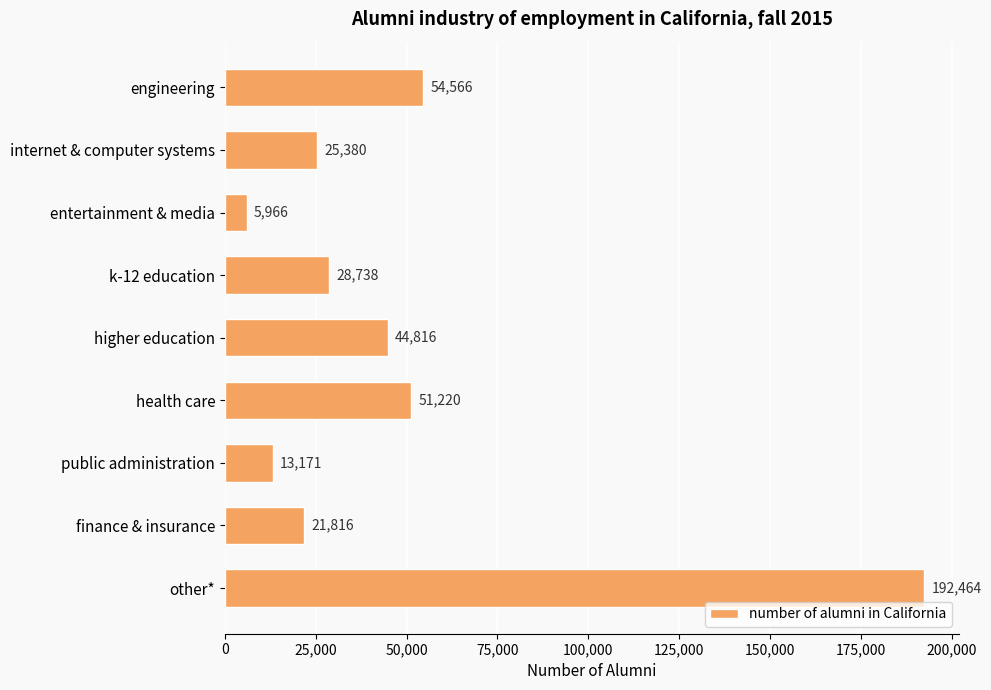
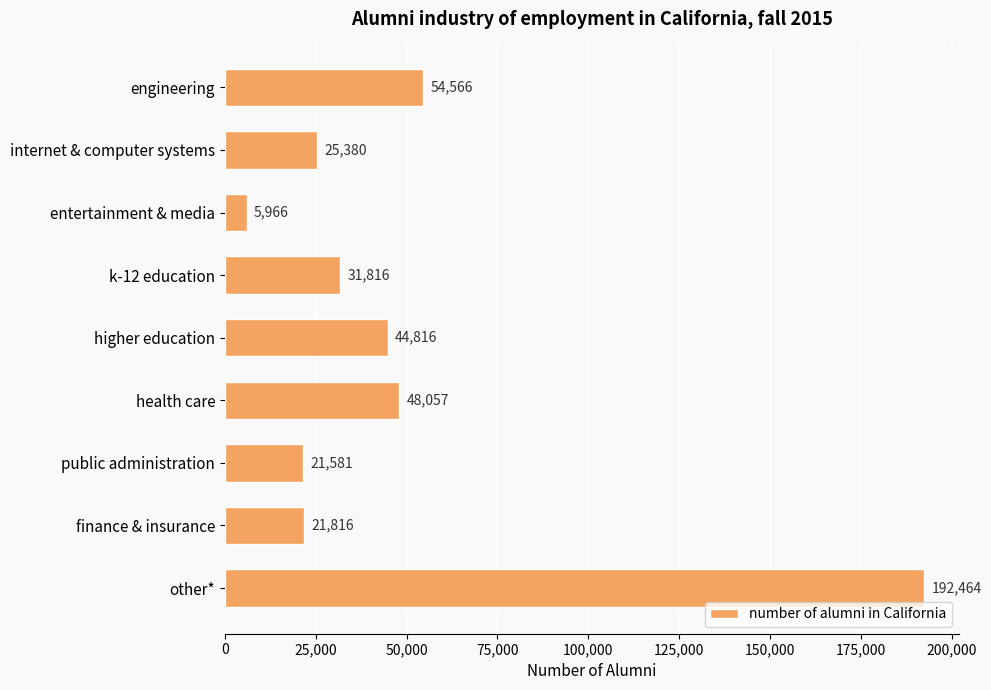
k-12 education: 28,738 -> 31,816
health care: 51,220 -> 48,057
public administration: 13,171 -> 21,581
